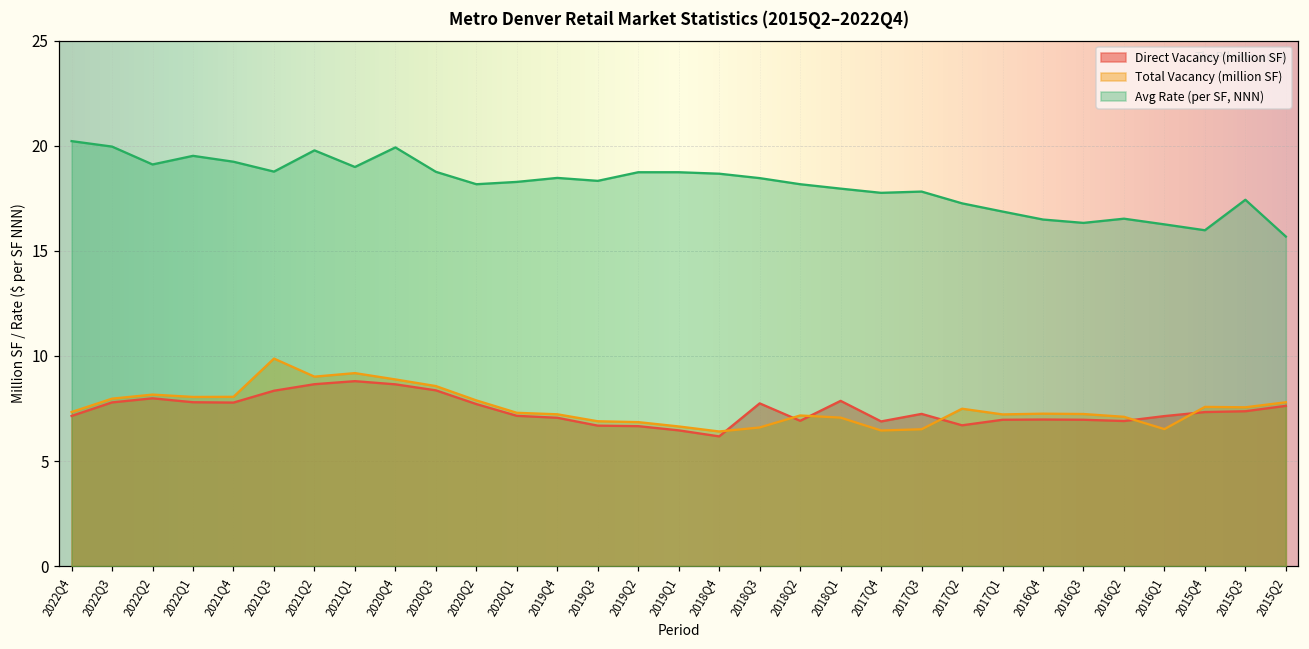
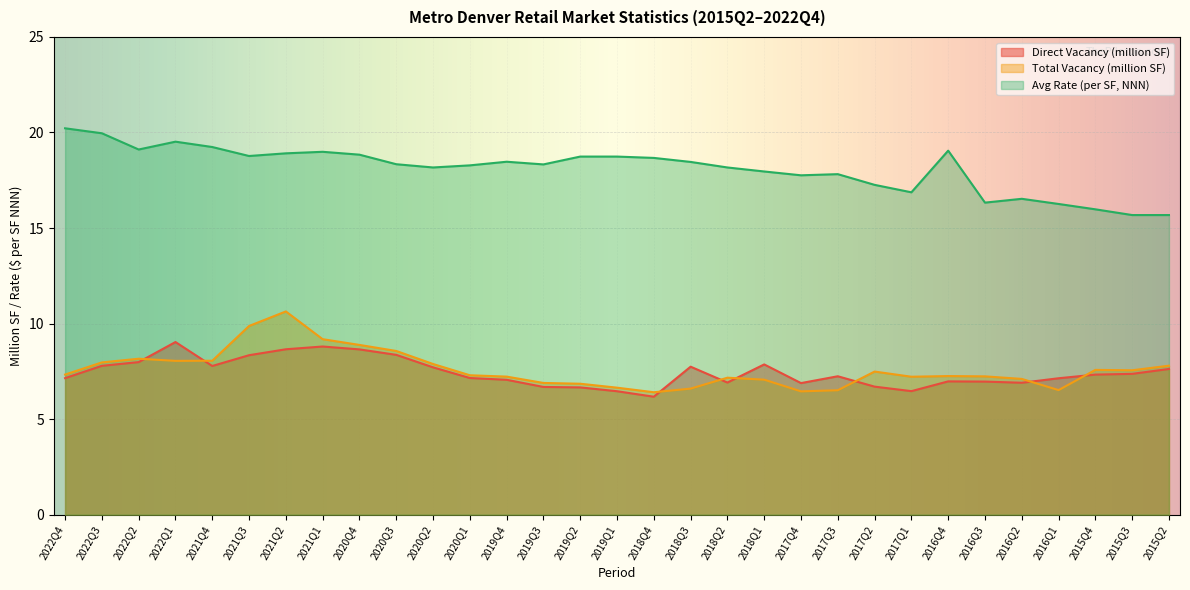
Direct Vacancy (million SF), 2022Q1: 7.8 -> 9.0
Total Vacancy (million SF), 2021Q2: 9.0 -> 10.6
Avg Rate (per SF, NNN), 2021Q2: 19.8 -> 18.9
Avg Rate (per SF, NNN), 2020Q4: 19.9 -> 18.8
Avg Rate (per SF, NNN), 2020Q3: 18.8 -> 18.3
Direct Vacancy (million SF), 2017Q1: 7.0 -> 6.5
Avg Rate (per SF, NNN), 2016Q4: 16.5 -> 19.1
Avg Rate (per SF, NNN), 2015Q3: 17.4 -> 15.7
